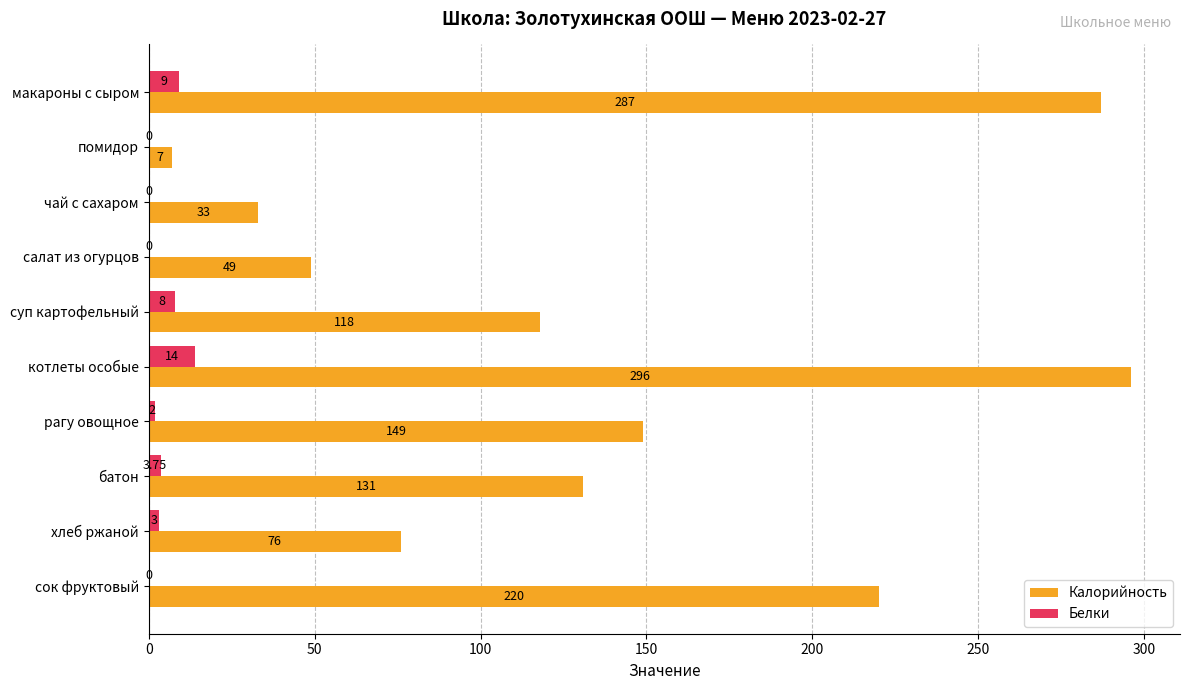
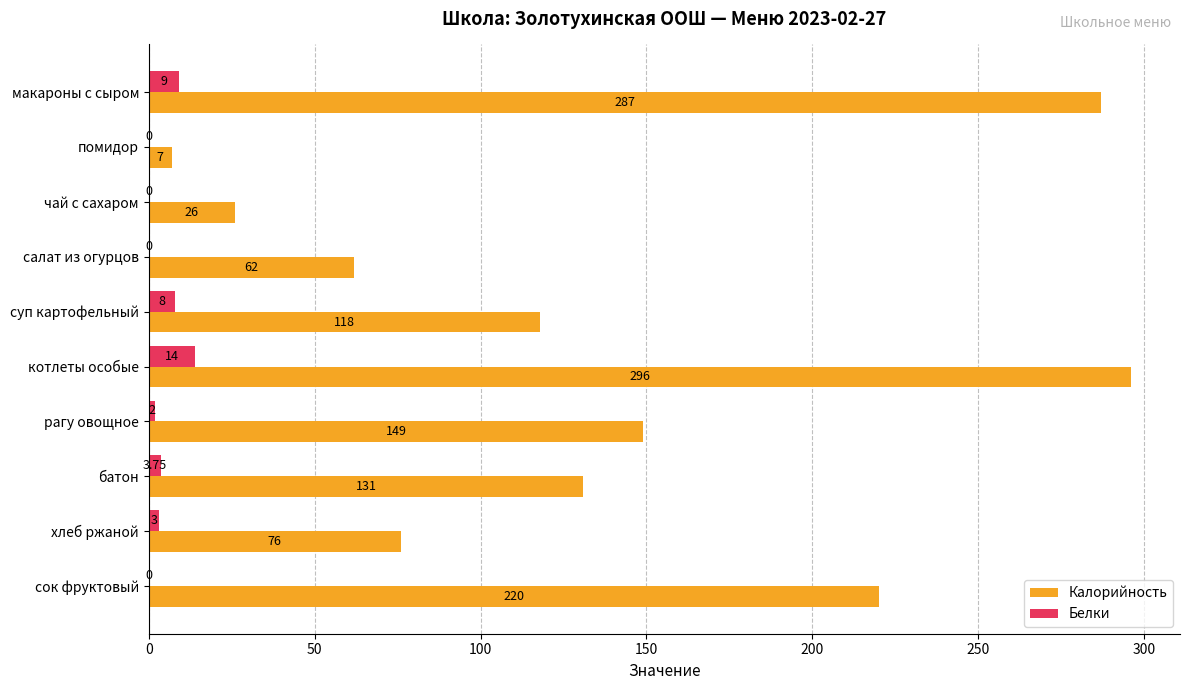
Калорийность, чай с сахаром: 33 -> 26
Калорийность, салат из огурцов: 49 -> 62
